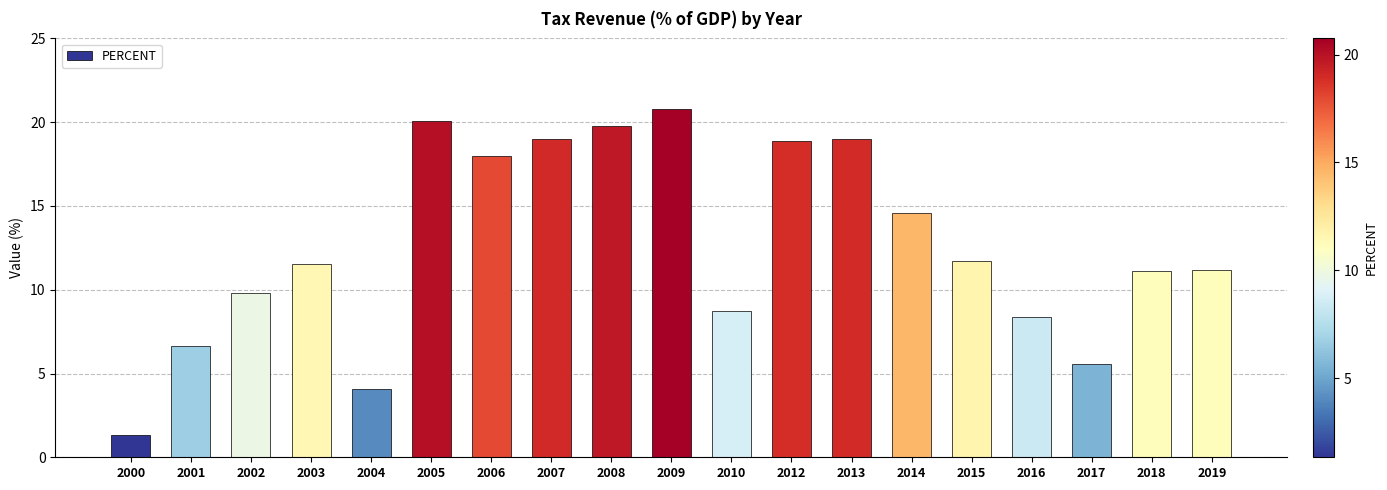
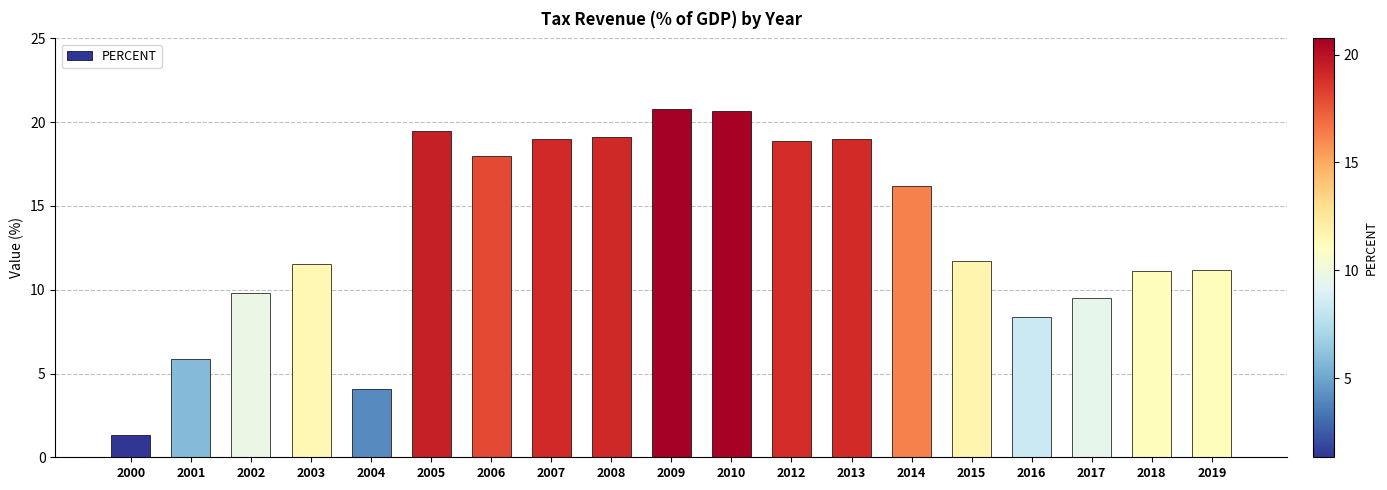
2001: 6.7 -> 5.9
2005: 20.1 -> 19.5
2008: 19.8 -> 19.1
2010: 8.7 -> 20.7
2014: 14.6 -> 16.2
2017: 5.6 -> 9.5
